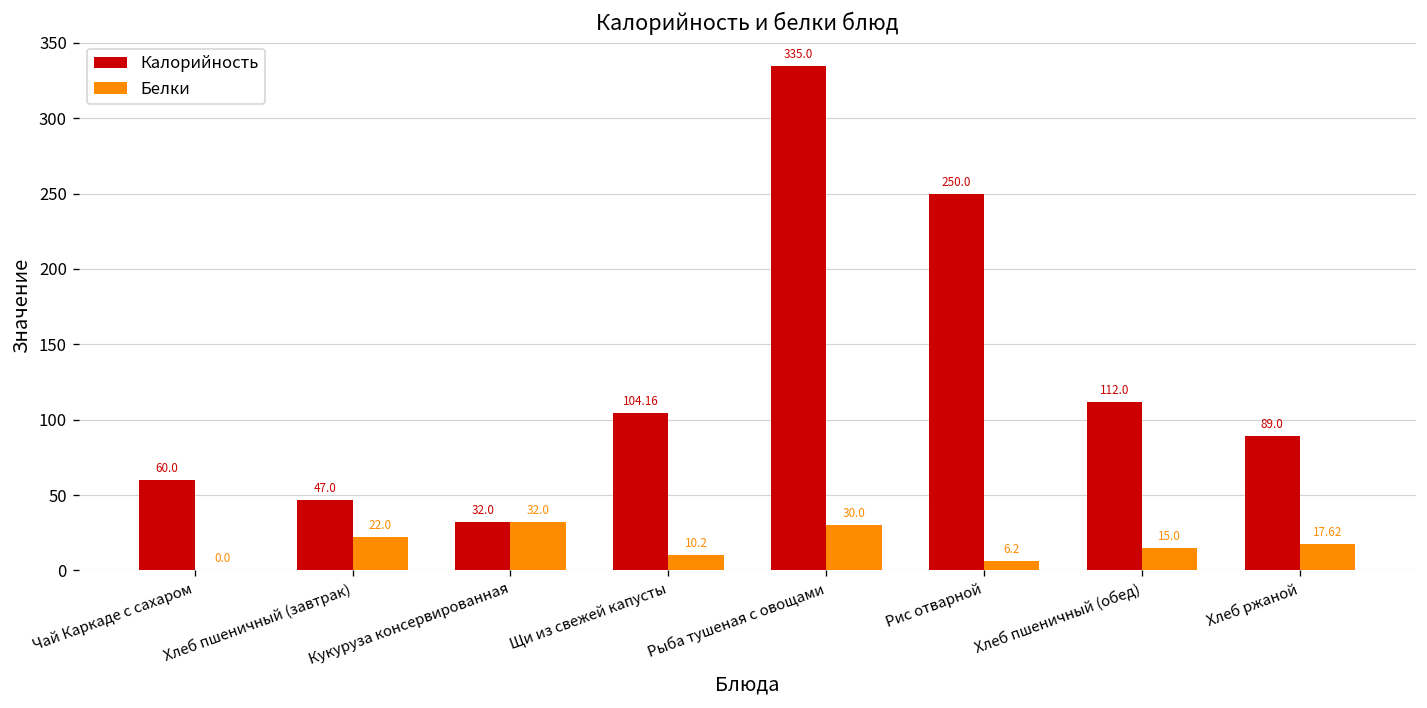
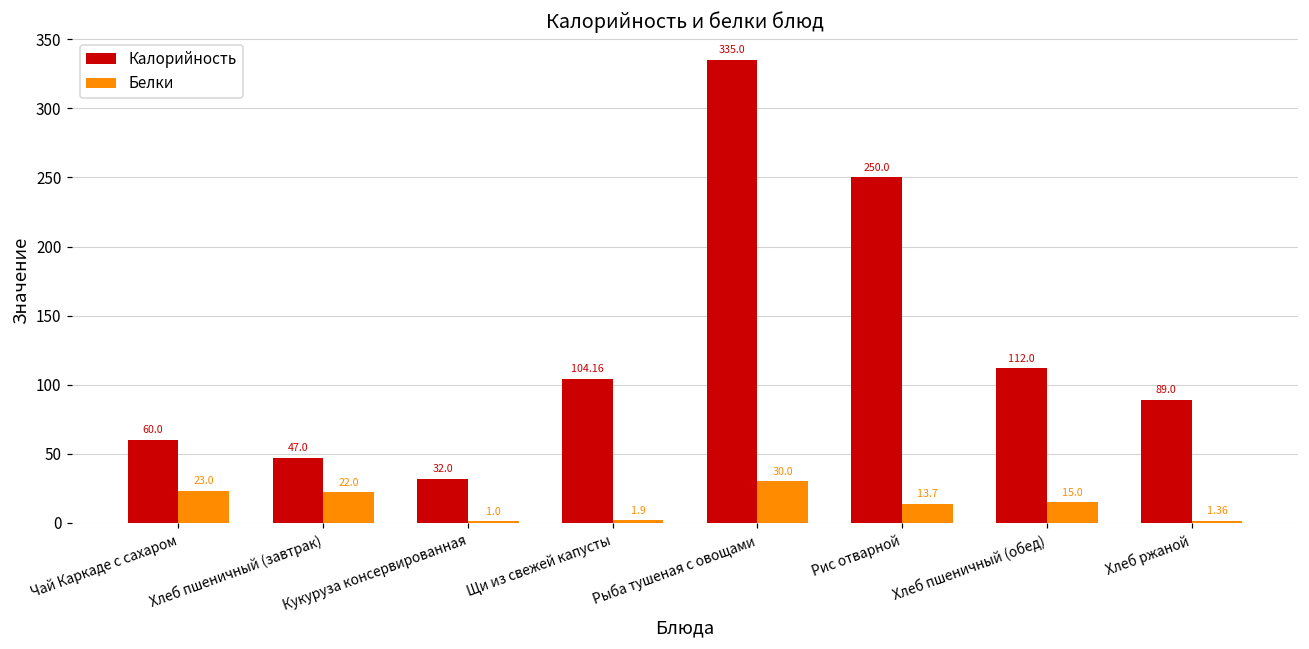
Белки, Чай Каркаде с сахаром: 0.0 -> 23.0
Белки, Кукуруза консервированная: 32.0 -> 1.0
Белки, Щи из свежей капусты: 10.2 -> 1.9
Белки, Рис отварной: 6.2 -> 13.7
Белки, Хлеб ржаной: 17.62 -> 1.36
